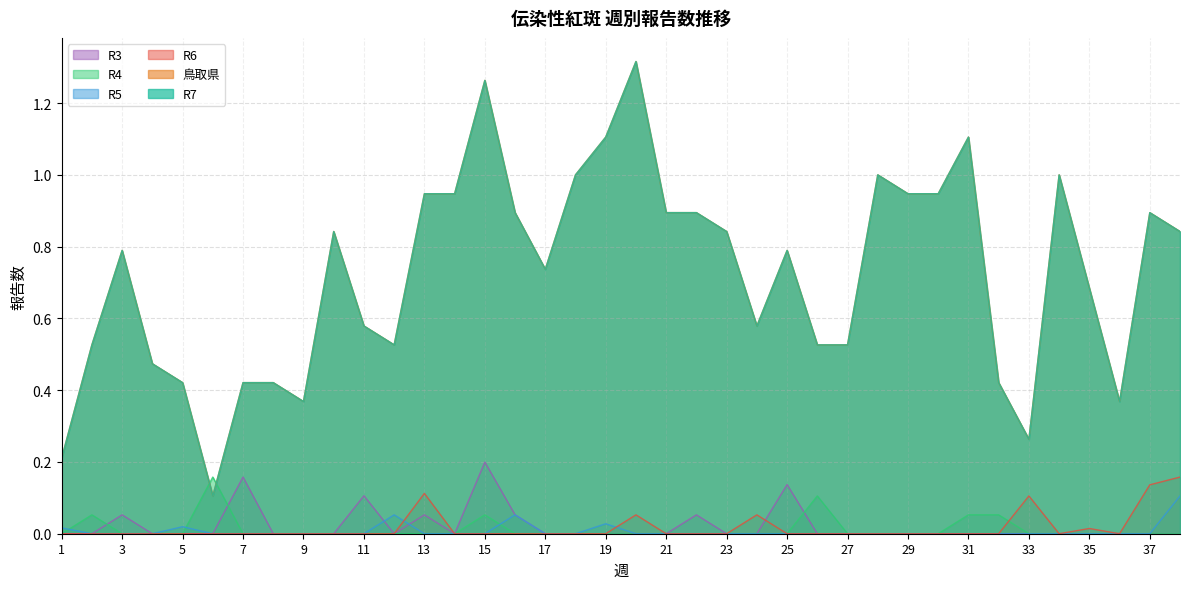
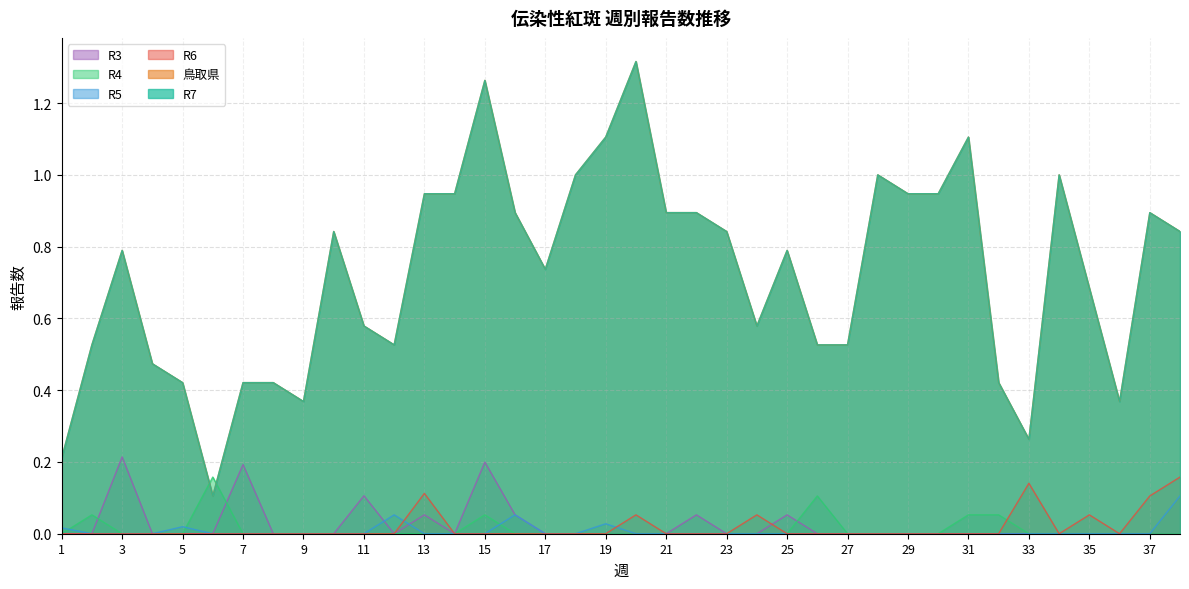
R3, 3: 0.05 -> 0.21
R3, 7: 0.16 -> 0.19
R3, 25: 0.14 -> 0.05
R6, 33: 0.11 -> 0.14
R6, 35: 0.01 -> 0.05
R6, 37: 0.14 -> 0.11
